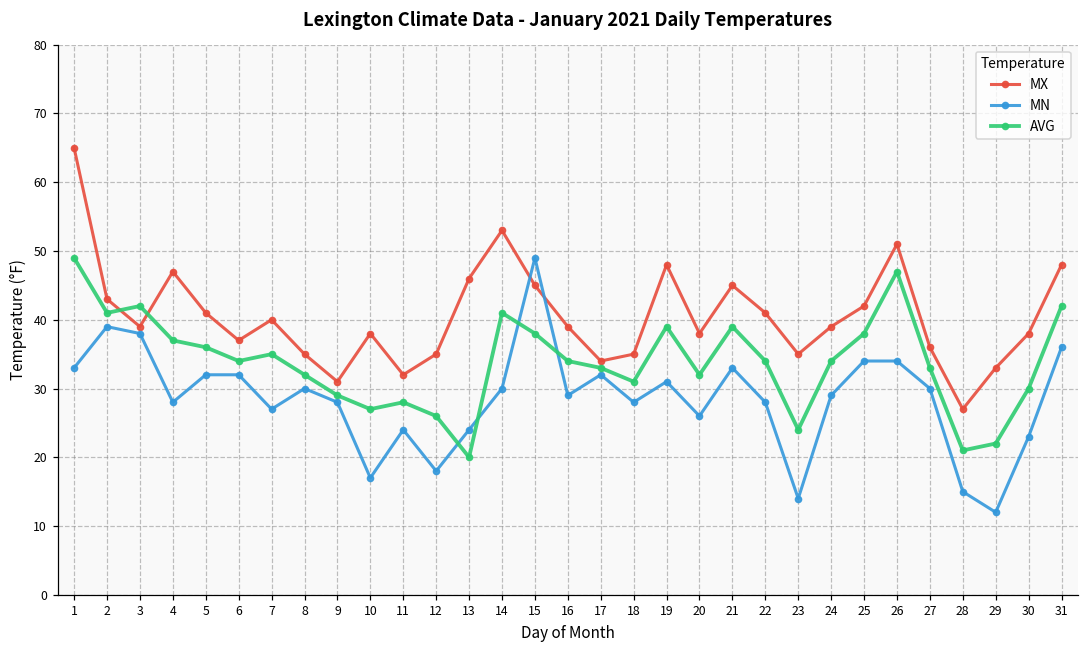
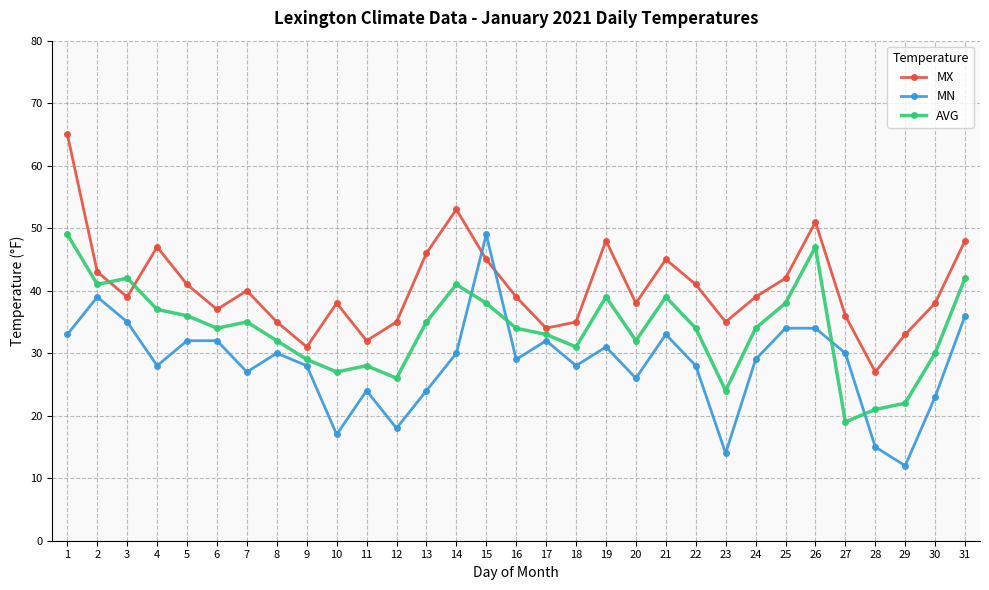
MN, 3: 38 -> 35
AVG, 13: 20 -> 35
AVG, 27: 33 -> 19
